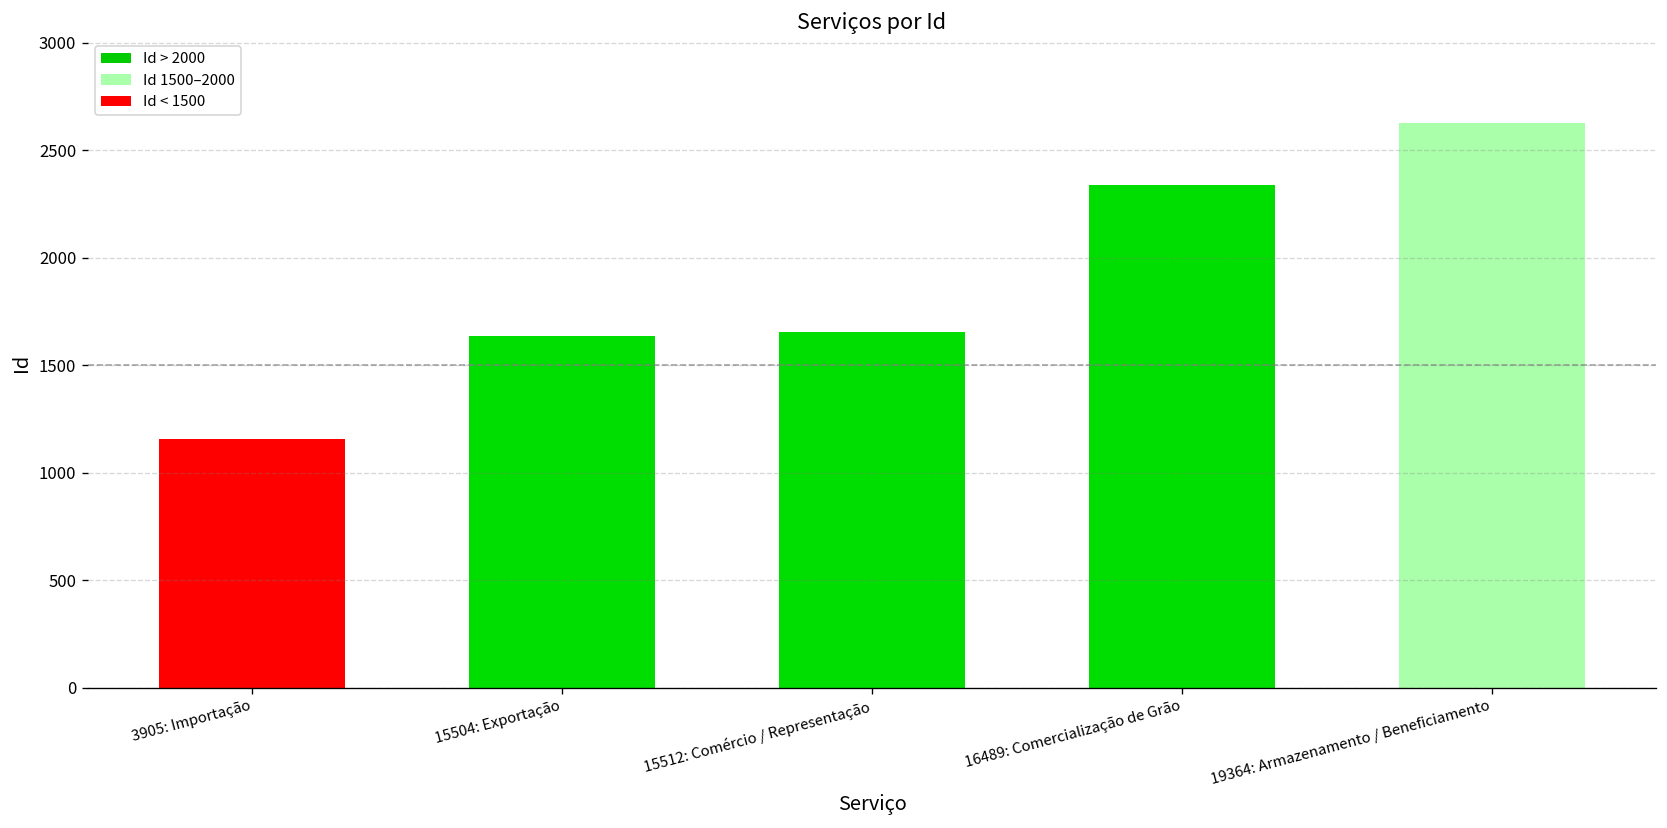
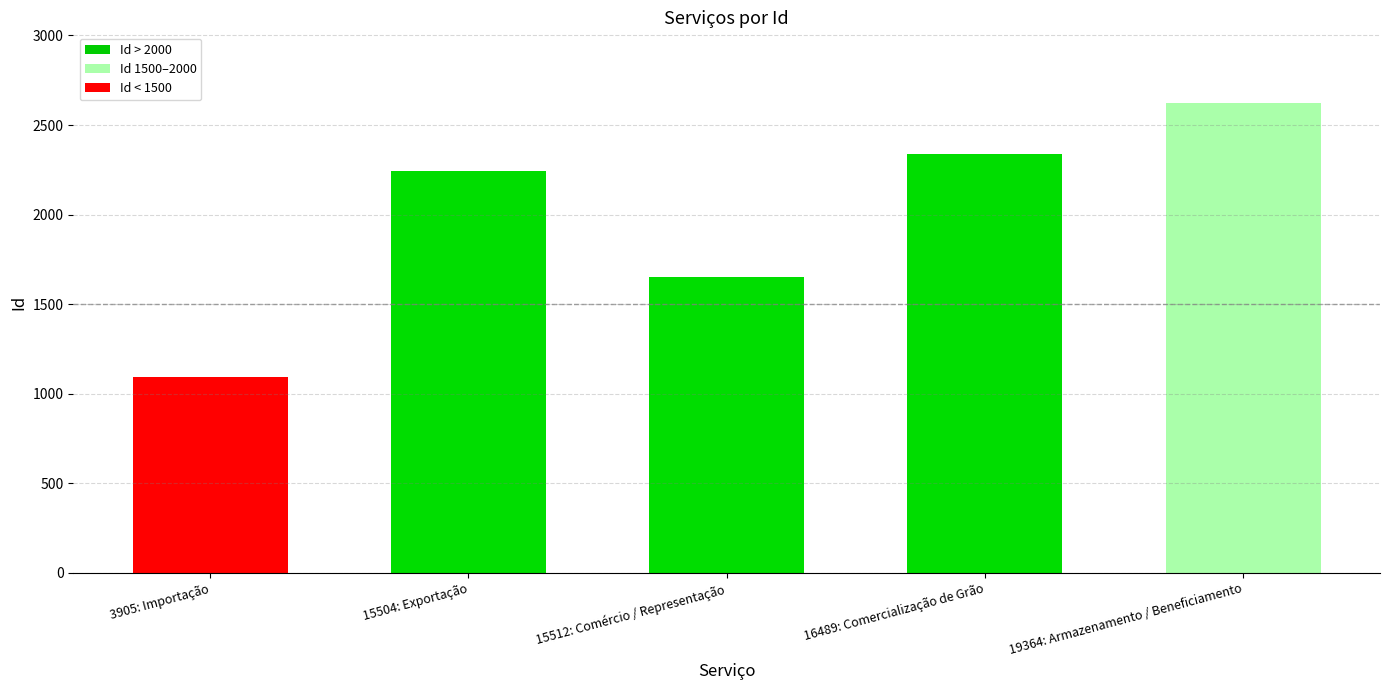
3905: Importação: 1160 -> 1090
15504: Exportação: 1640 -> 2240
